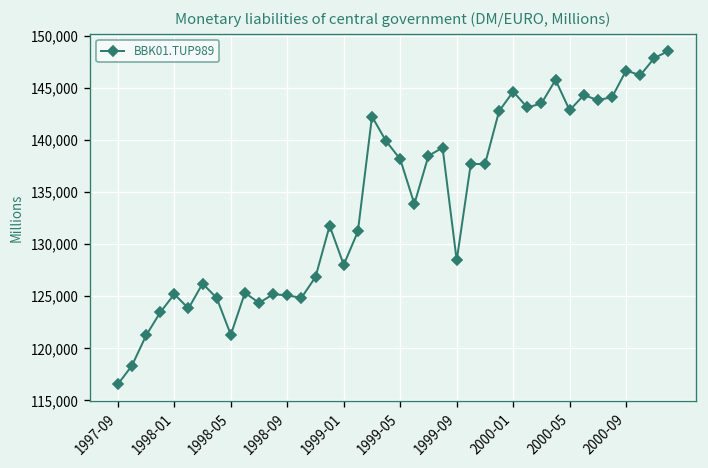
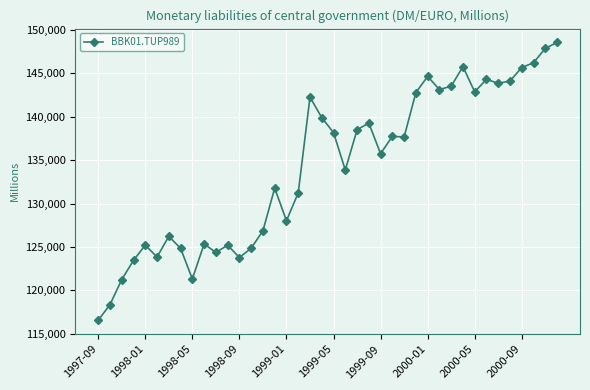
1998-09: 125,000 -> 124,000
1999-09: 128,000 -> 136,000
2000-09: 147,000 -> 146,000
